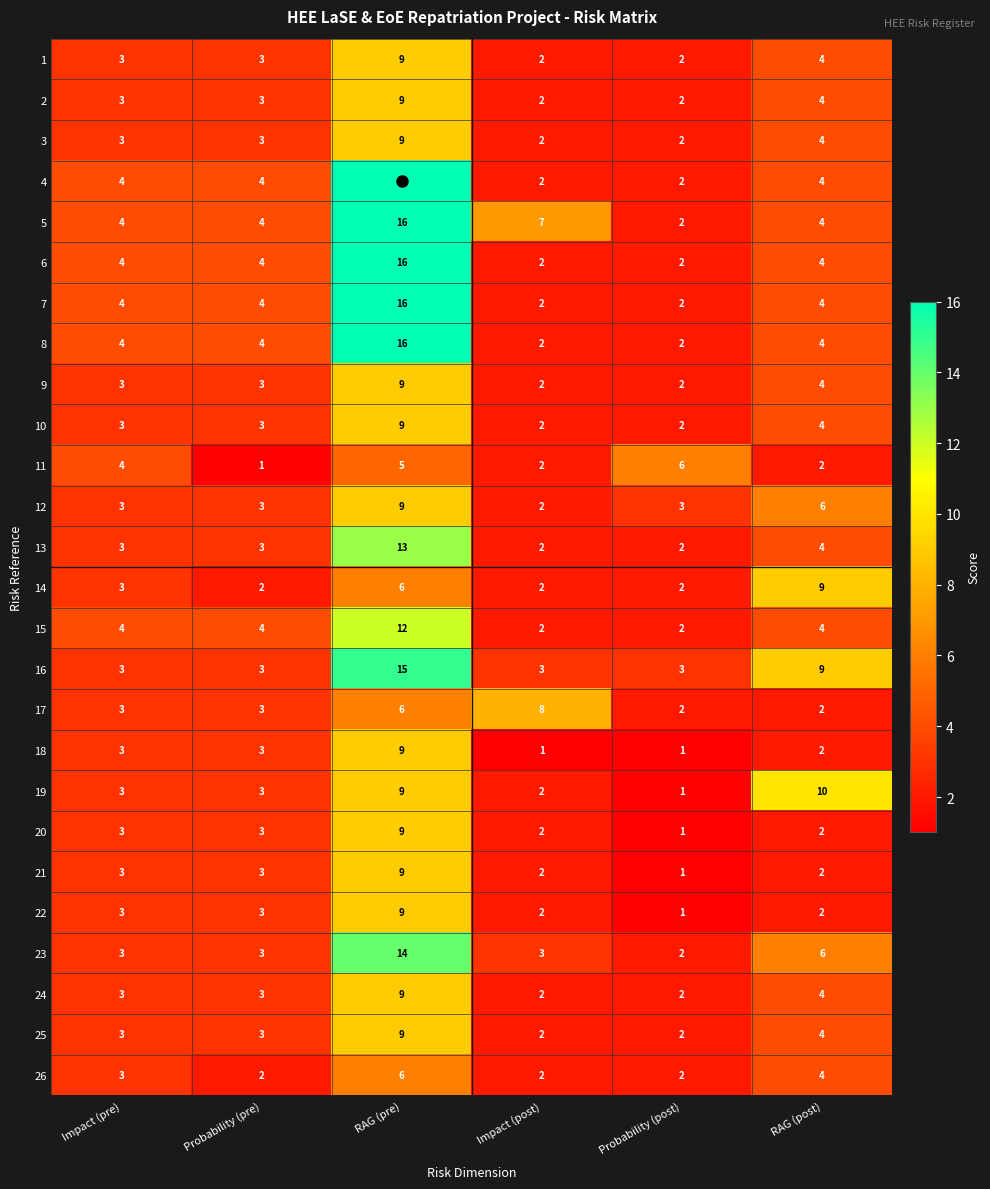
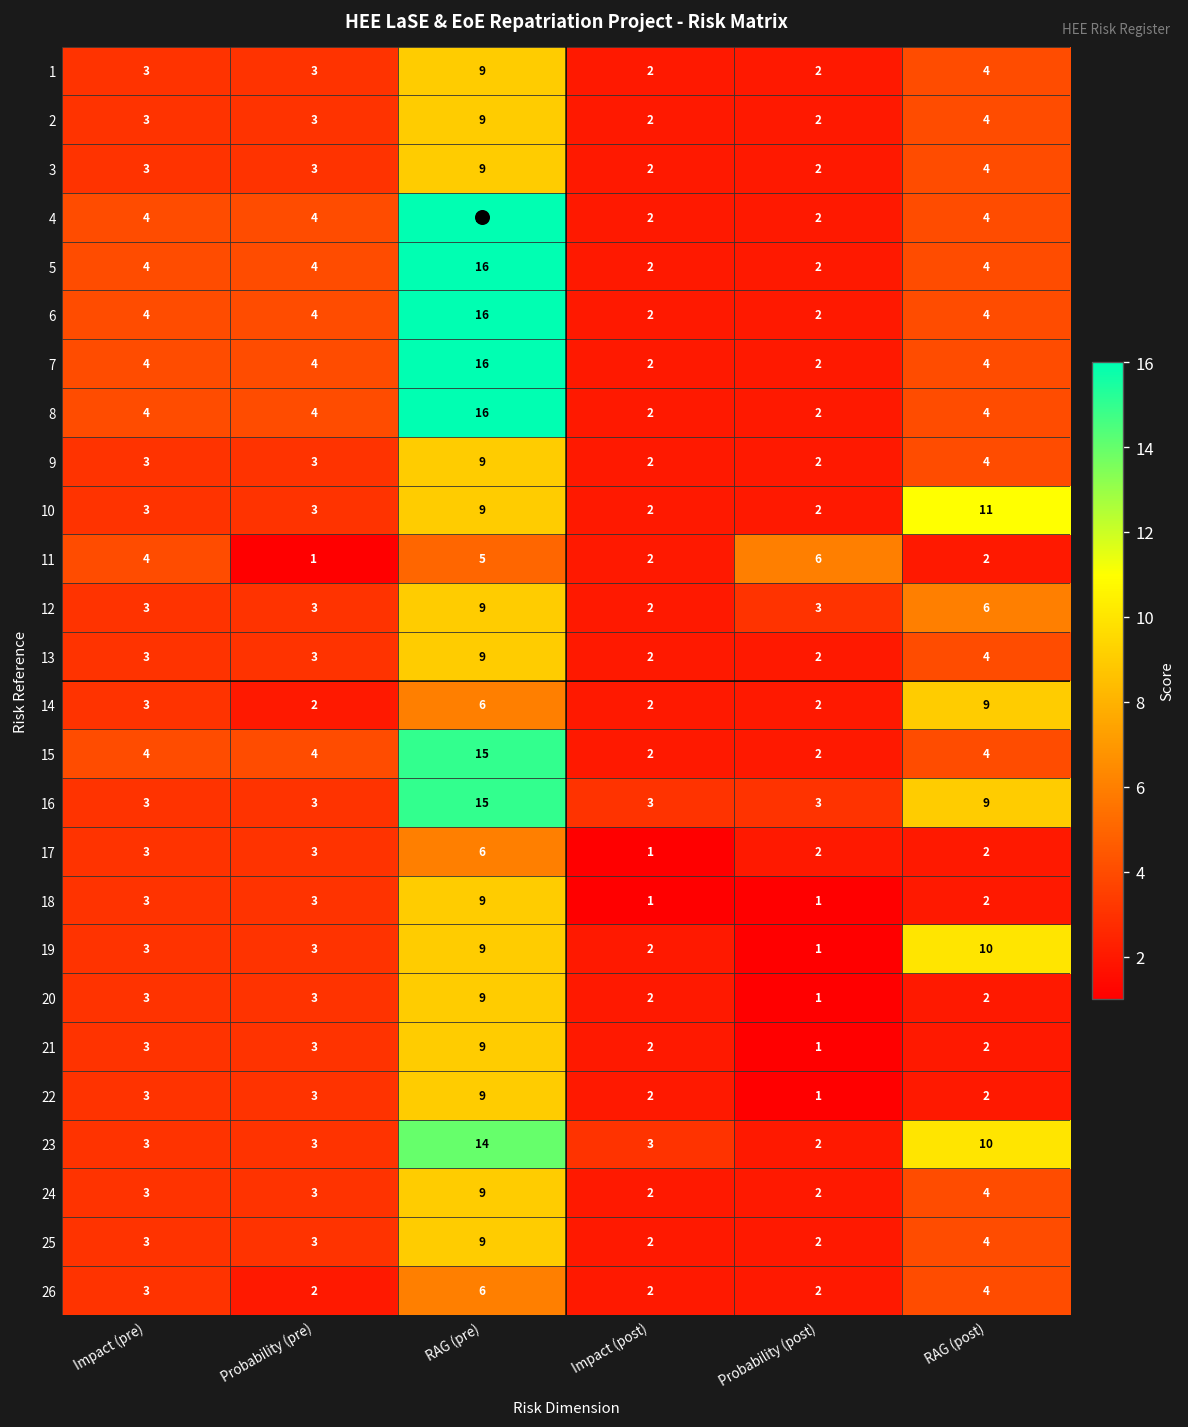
5, Impact (post): 7 -> 2
10, RAG (post): 4 -> 11
13, RAG (pre): 13 -> 9
15, RAG (pre): 12 -> 15
17, Impact (post): 8 -> 1
23, RAG (post): 6 -> 10
